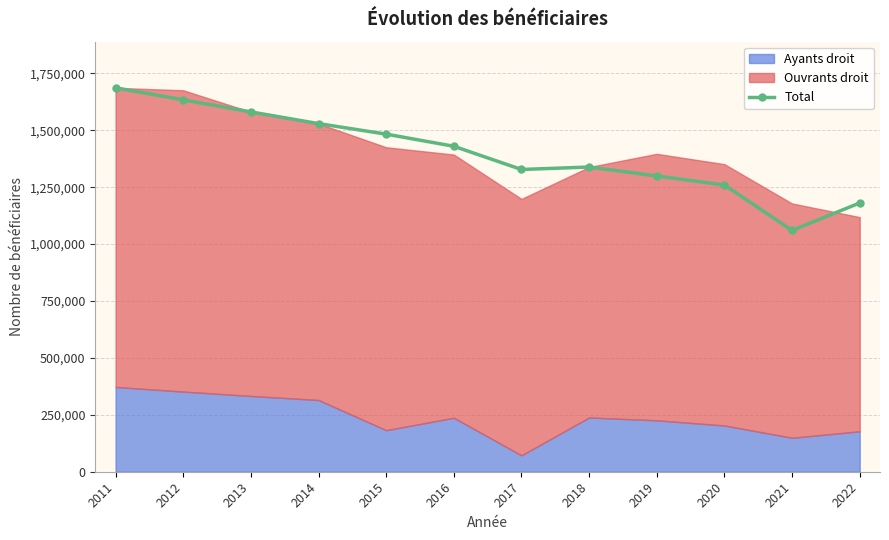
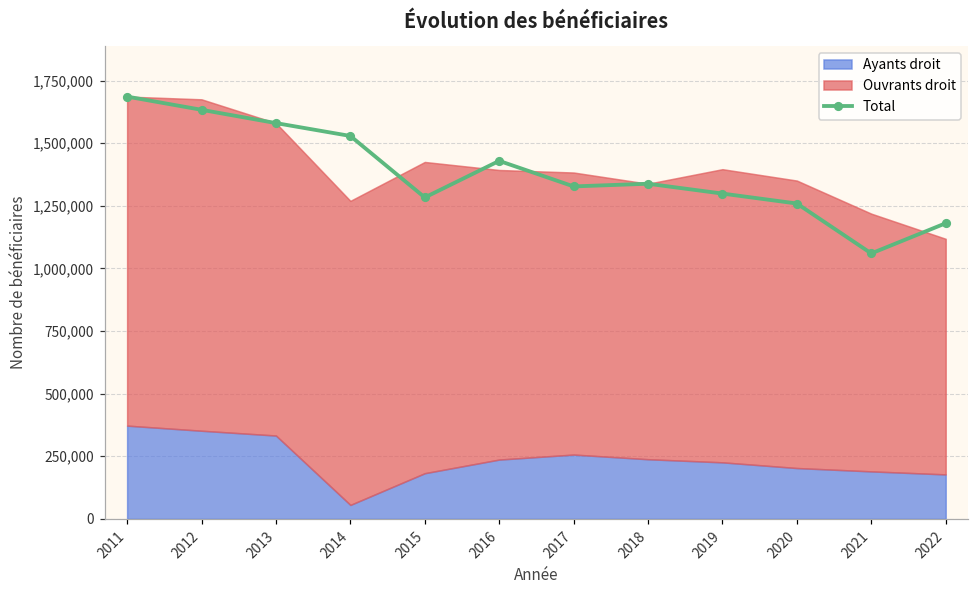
Ayants droit, 2014: 320,000 -> 60,000
Total, 2015: 1,480,000 -> 1,280,000
Ayants droit, 2017: 70,000 -> 260,000
Ayants droit, 2021: 150,000 -> 190,000
